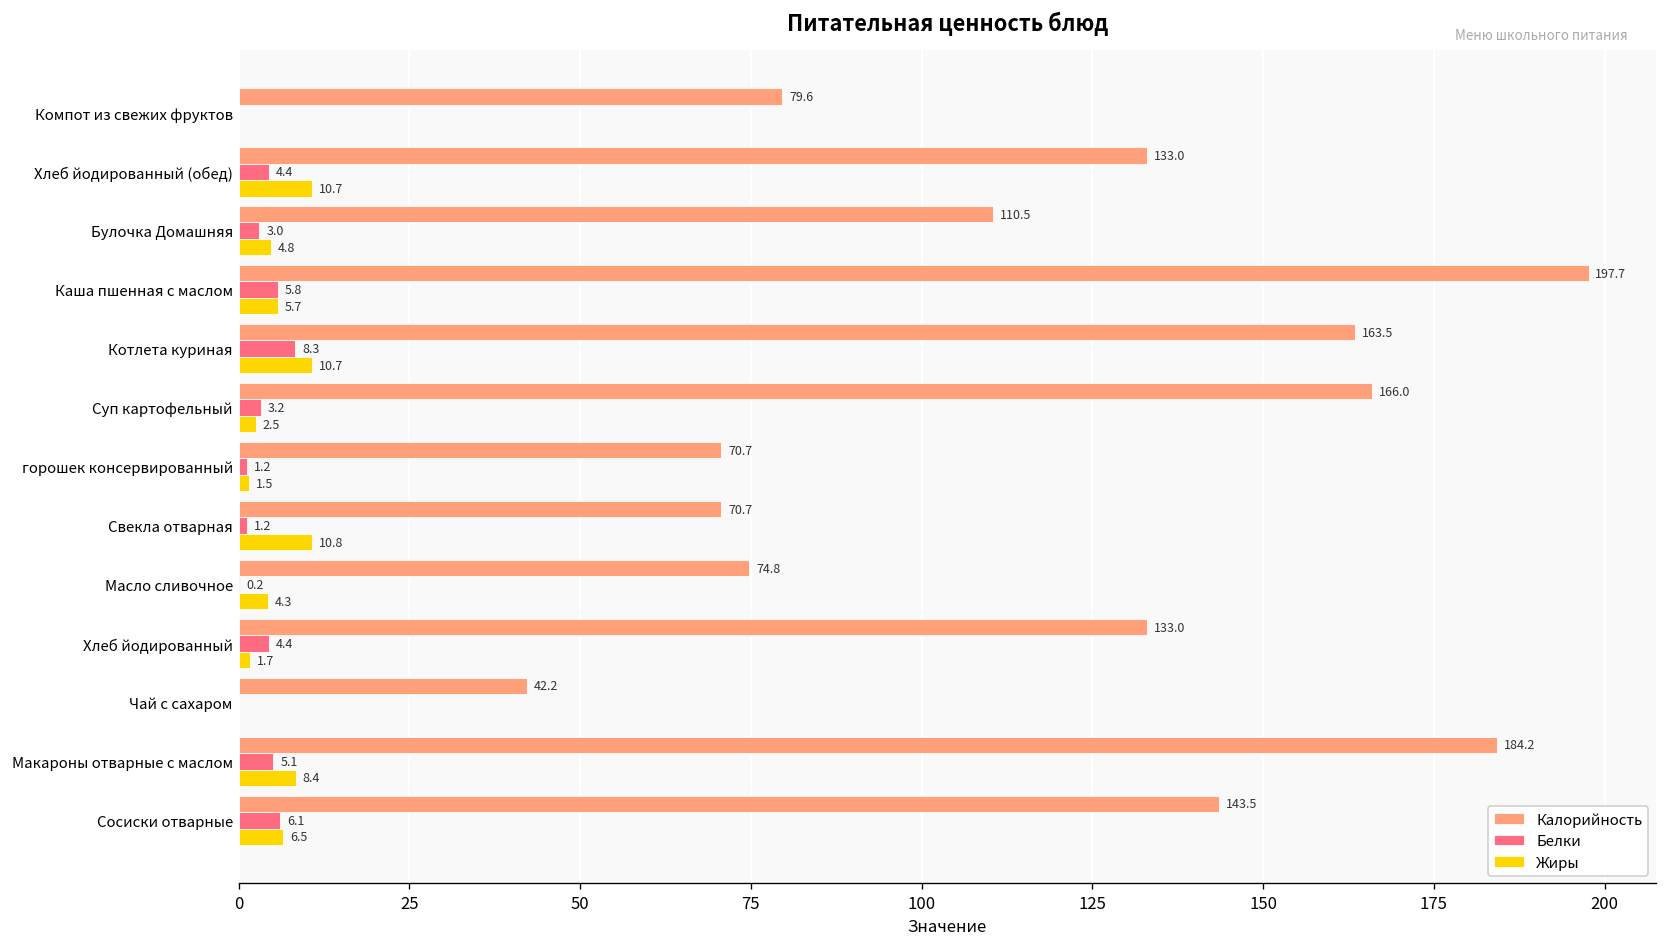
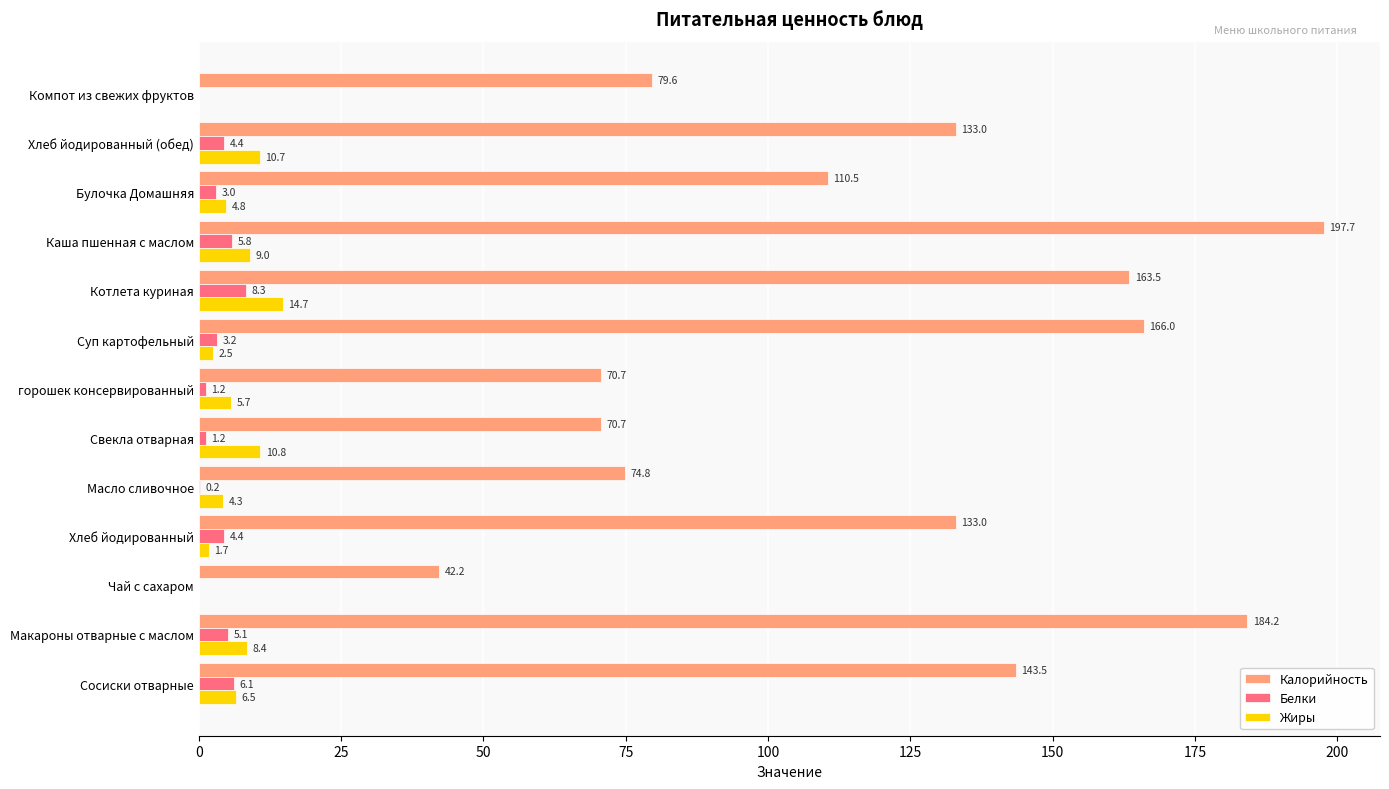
Жиры, Каша пшенная с маслом: 5.7 -> 9.0
Жиры, Котлета куриная: 10.7 -> 14.7
Жиры, горошек консервированный: 1.5 -> 5.7
